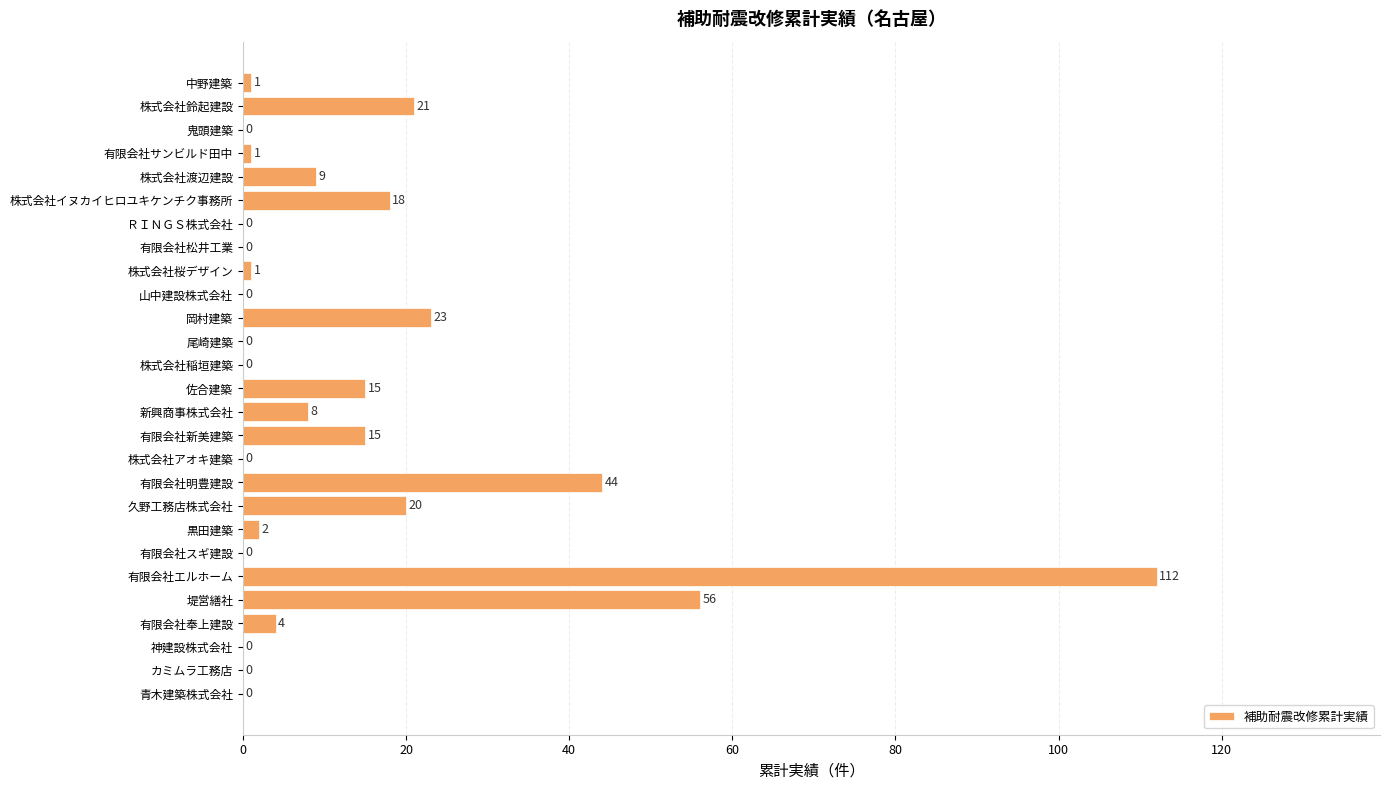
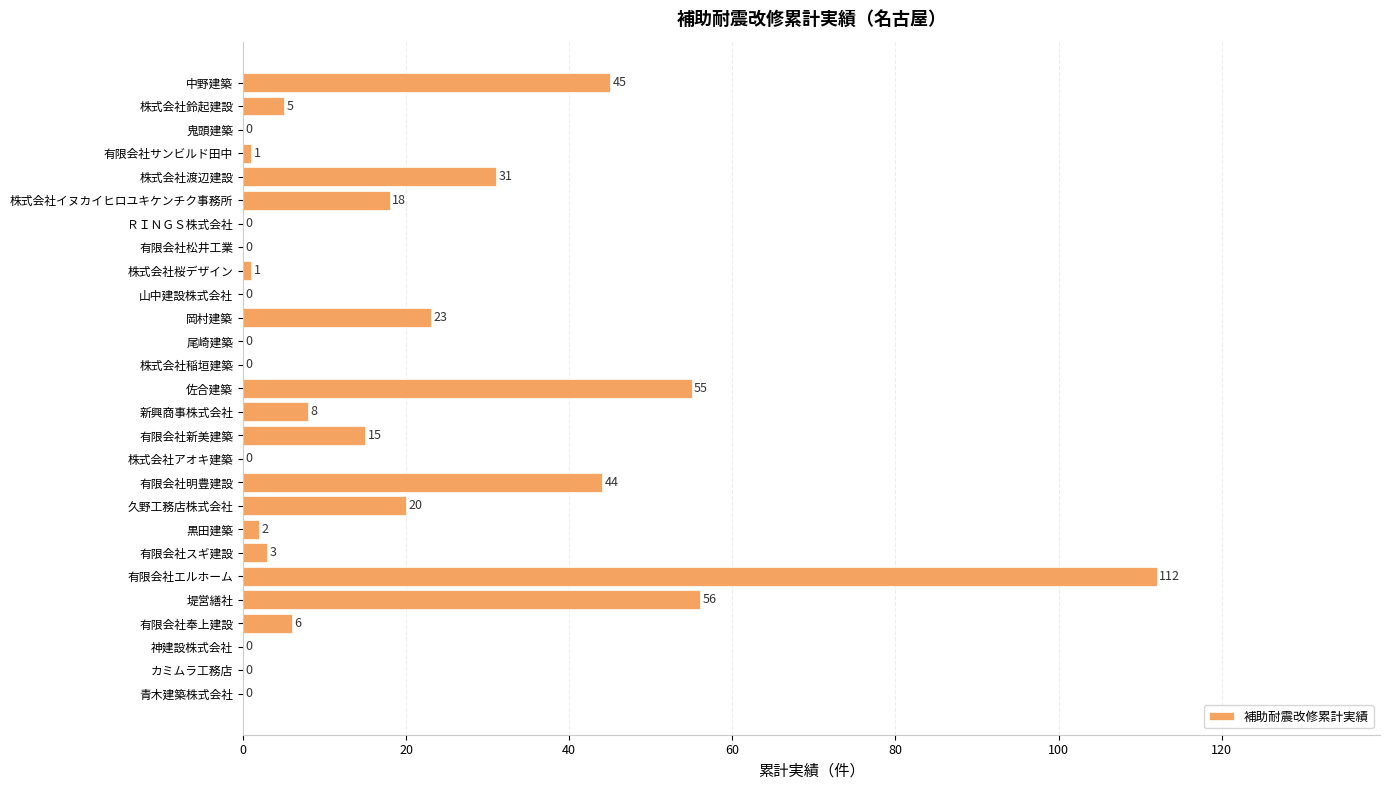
中野建築: 1 -> 45
株式会社鈴起建設: 21 -> 5
株式会社渡辺建設: 9 -> 31
佐合建築: 15 -> 55
有限会社スギ建設: 0 -> 3
有限会社奉上建設: 4 -> 6
